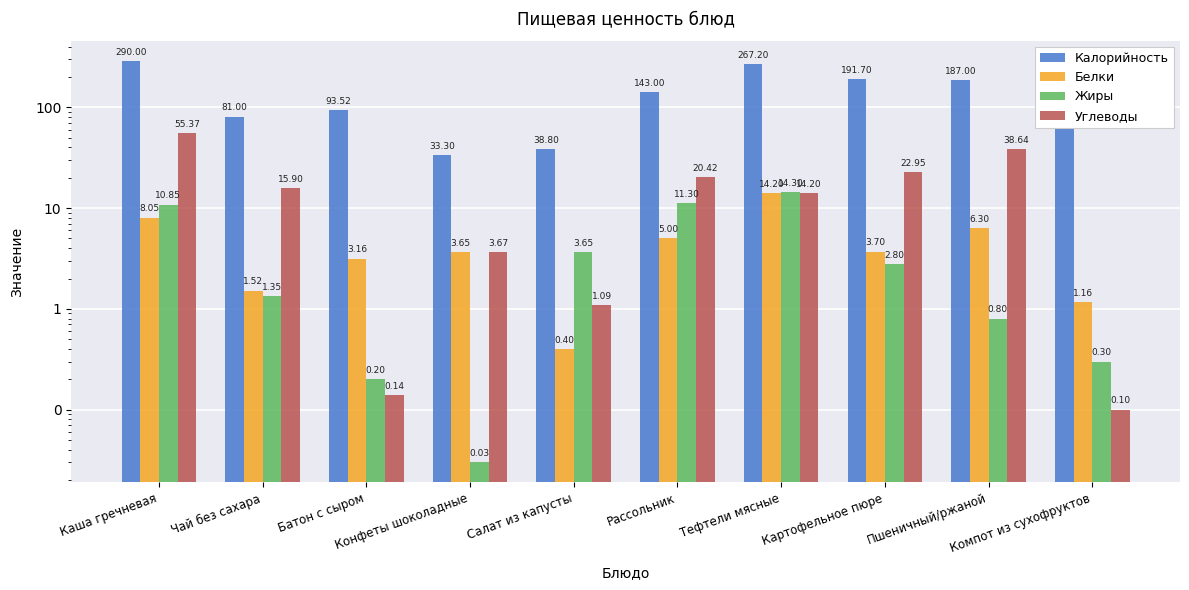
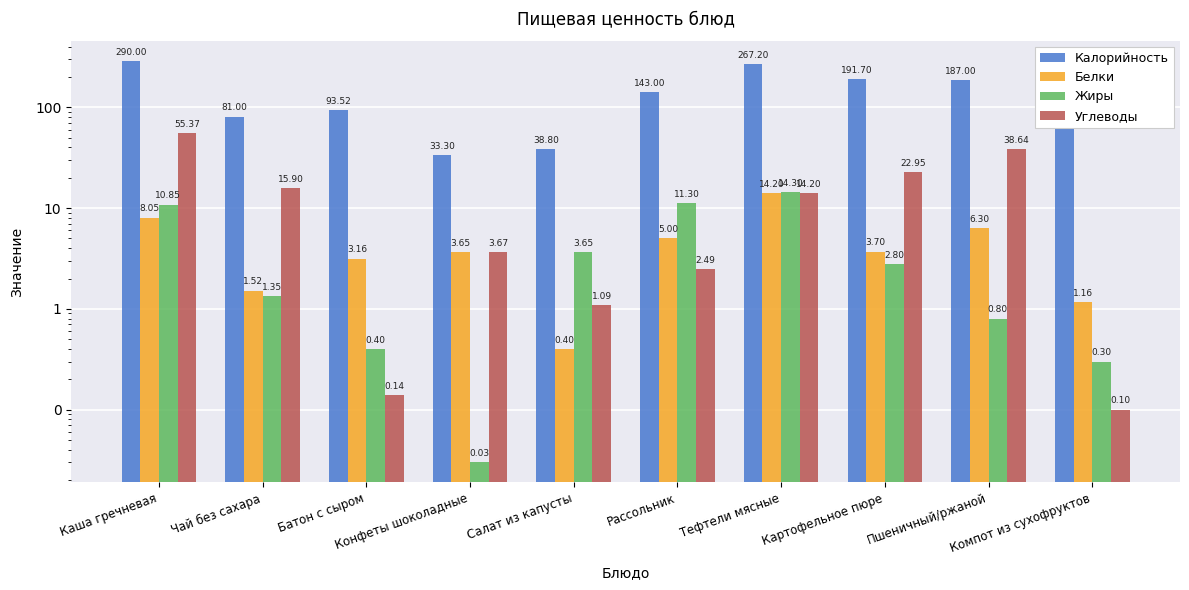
Жиры, Батон с сыром: 0.20 -> 0.40
Углеводы, Рассольник: 20.42 -> 2.49
